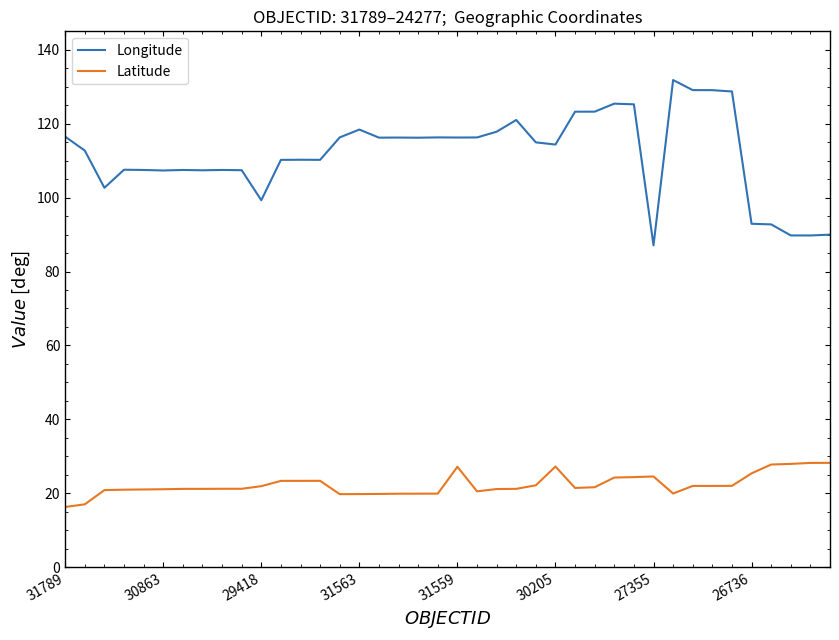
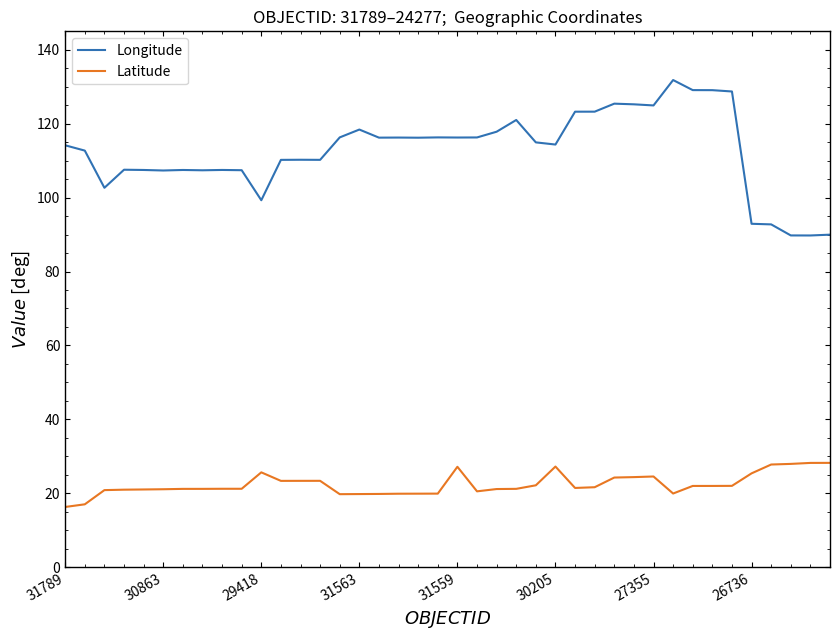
Longitude, 31789: 116 -> 114
Latitude, 29418: 22 -> 26
Longitude, 27355: 87 -> 125
